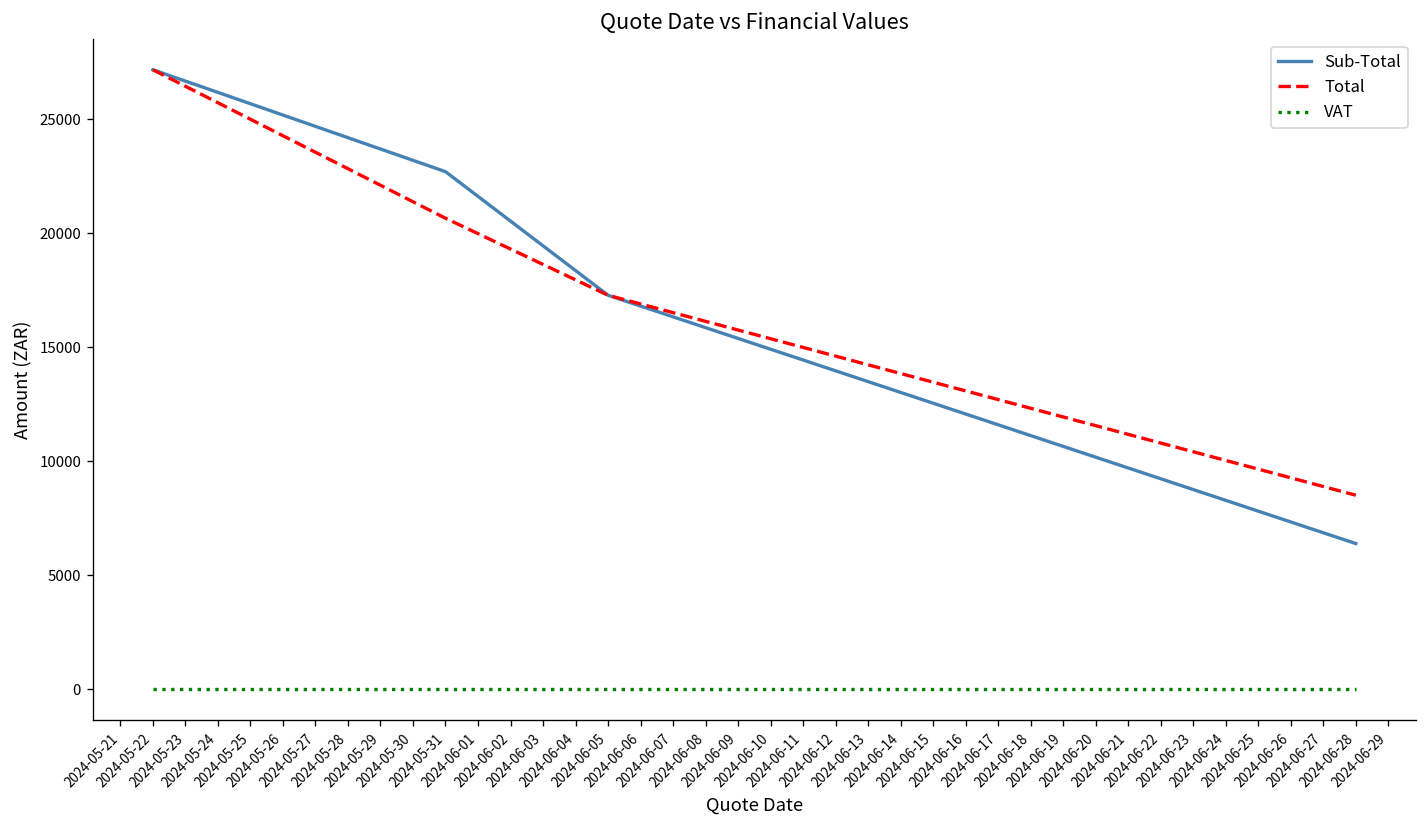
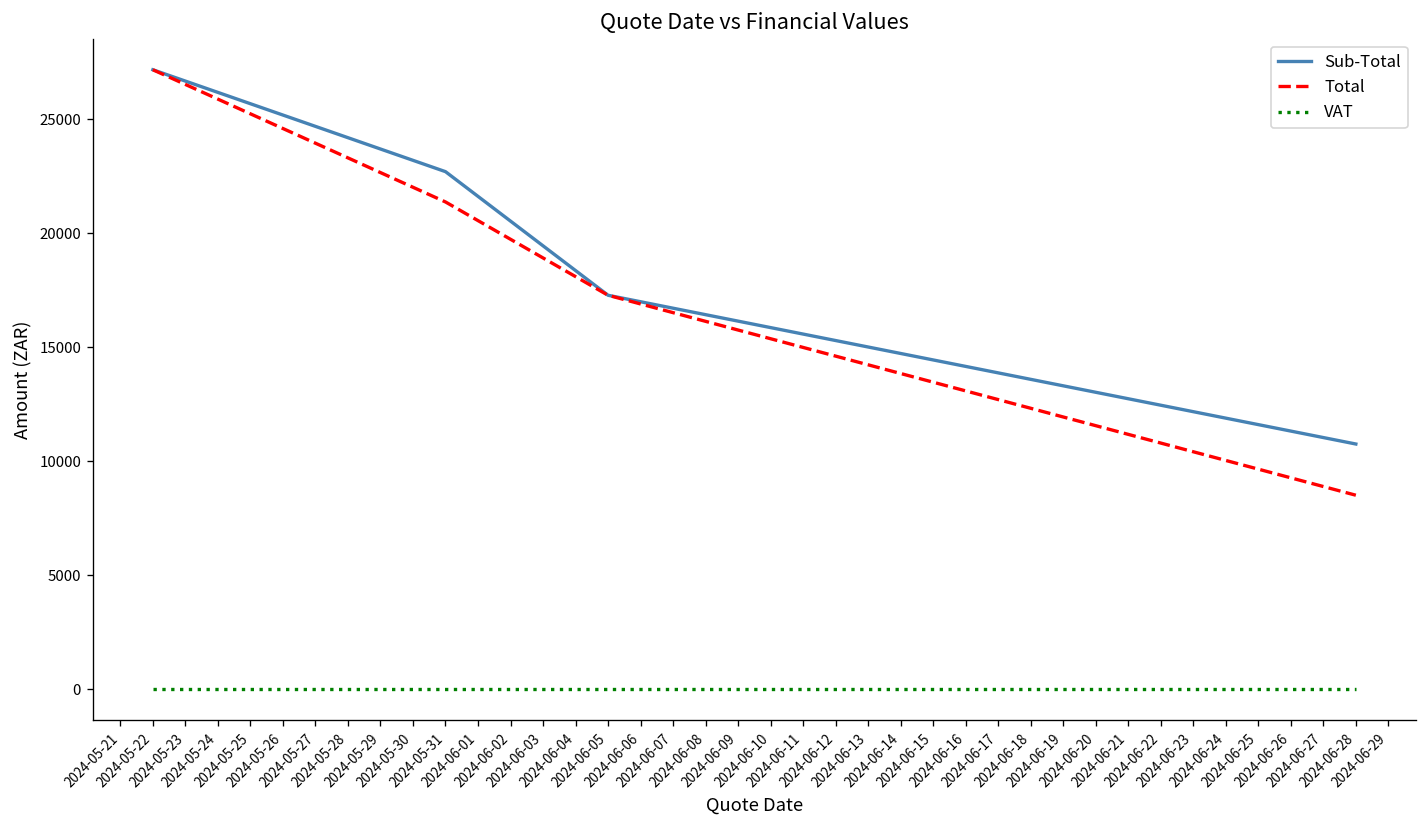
Total, 2024-05-31: 20600 -> 21400
Sub-Total, 2024-06-28: 6400 -> 10700
